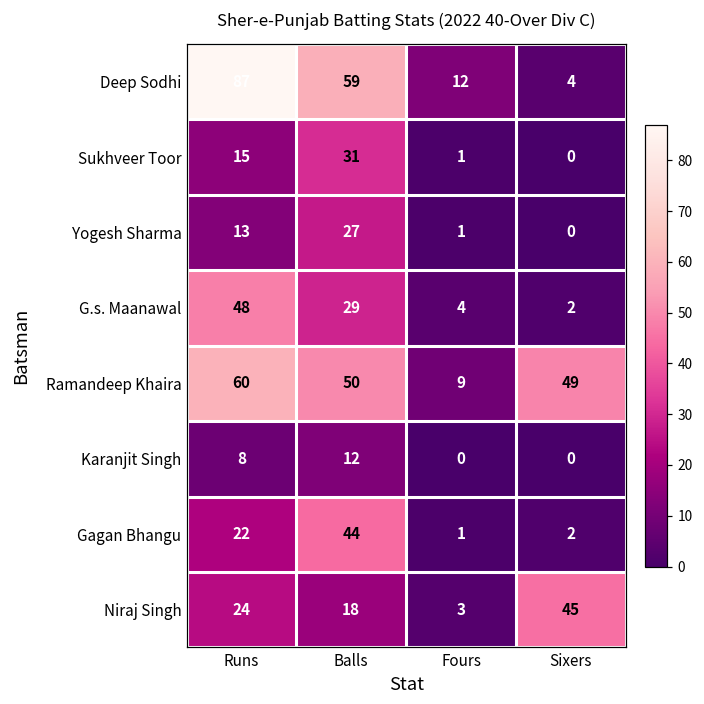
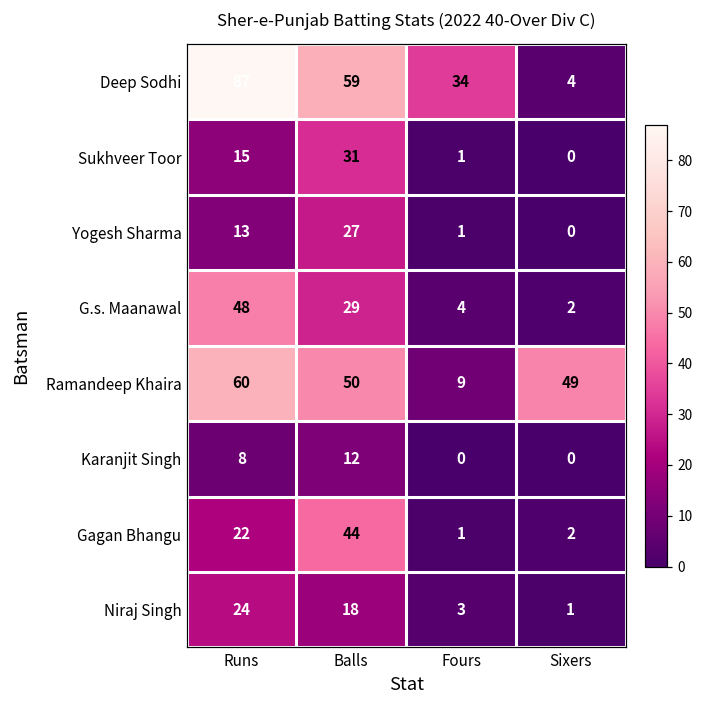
Deep Sodhi, Fours: 12 -> 34
Niraj Singh, Sixers: 45 -> 1
